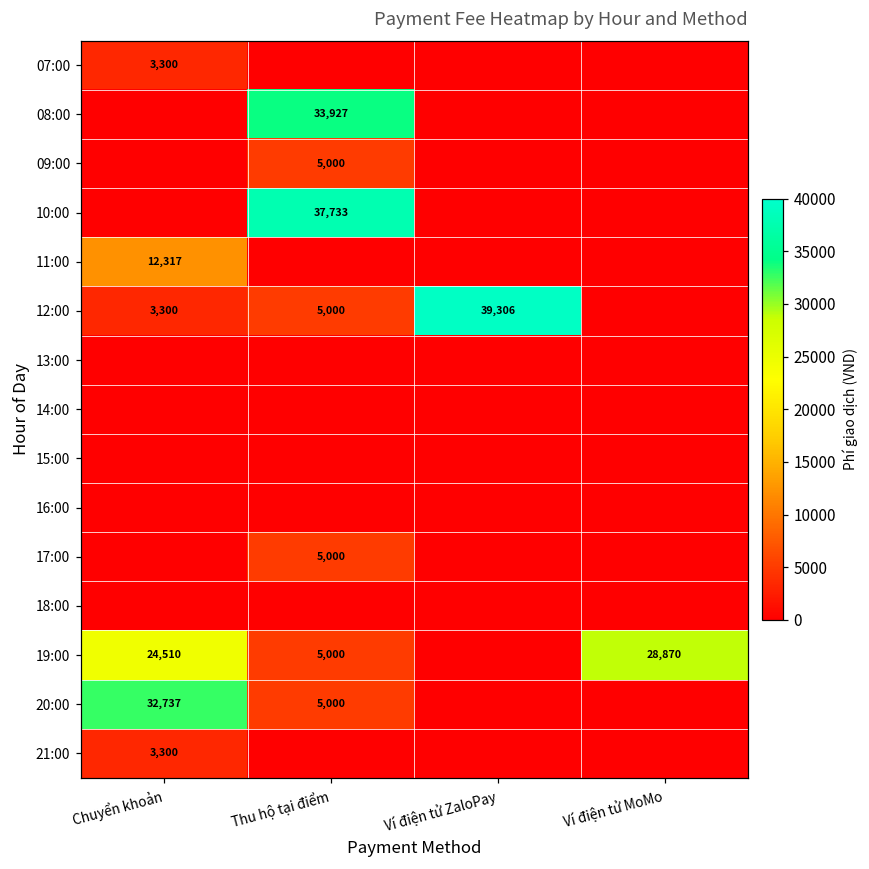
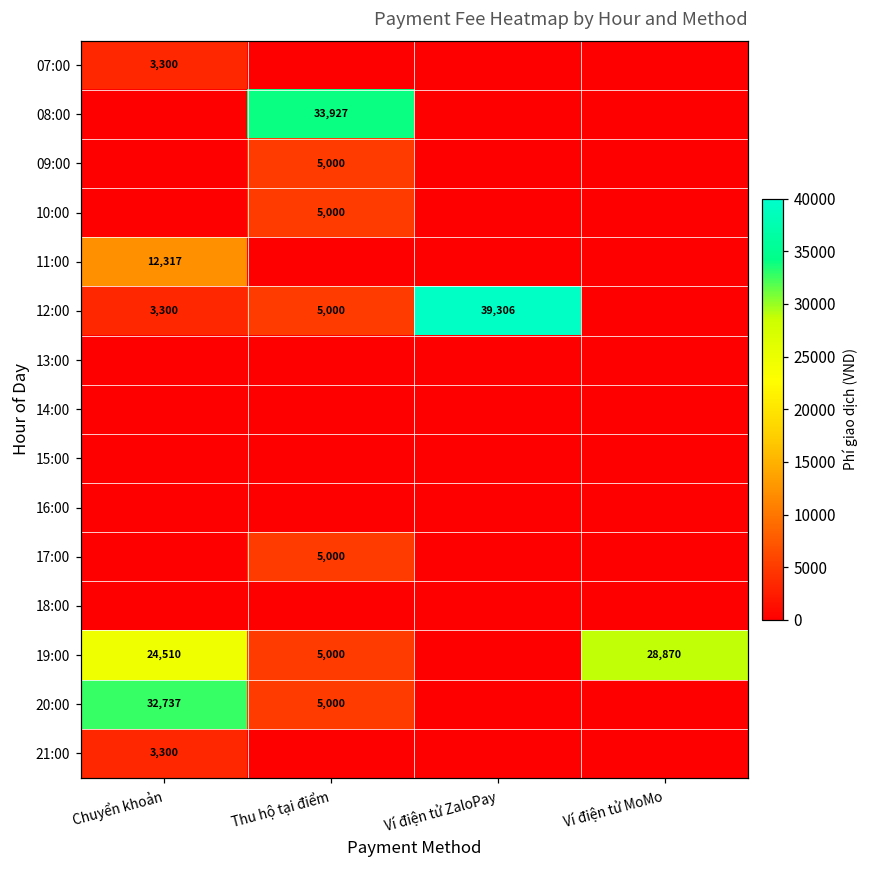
10:00, Thu hộ tại điểm: 37,733 -> 5,000
